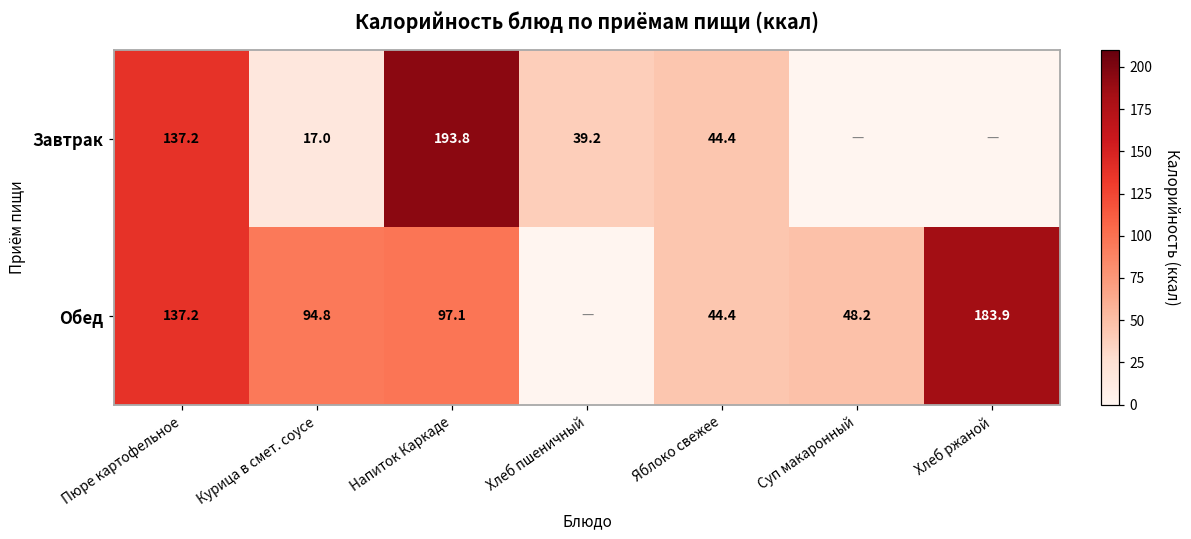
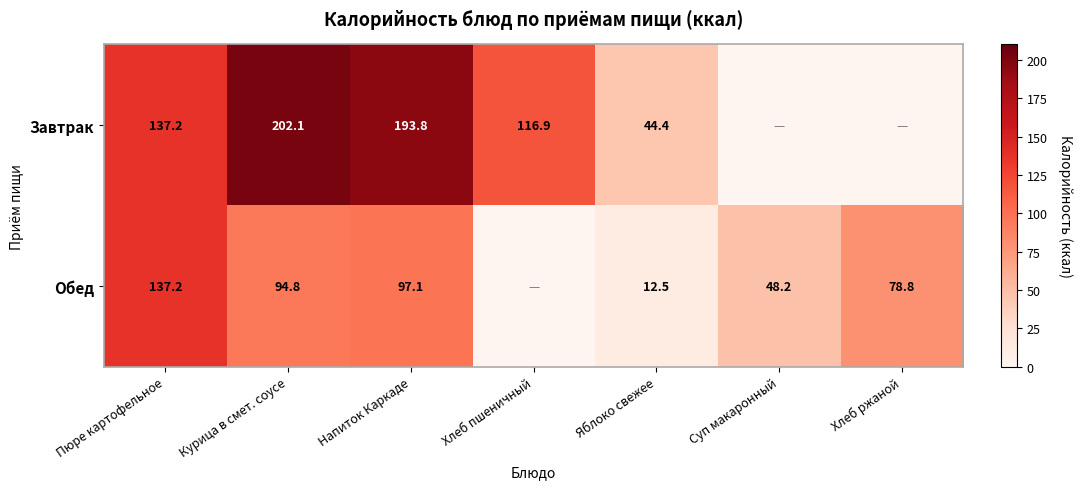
Завтрак, Курица в смет. соусе: 17.0 -> 202.1
Завтрак, Хлеб пшеничный: 39.2 -> 116.9
Обед, Яблоко свежее: 44.4 -> 12.5
Обед, Хлеб ржаной: 183.9 -> 78.8
